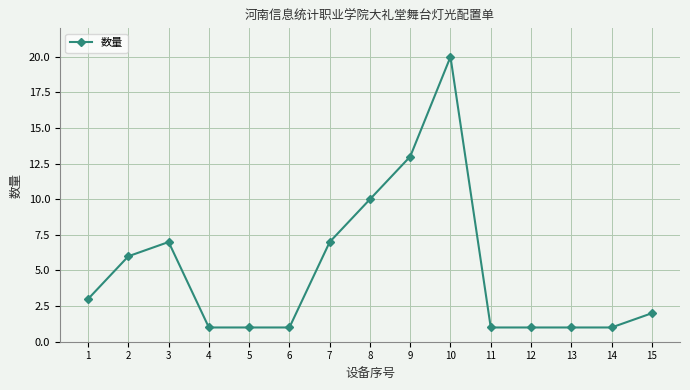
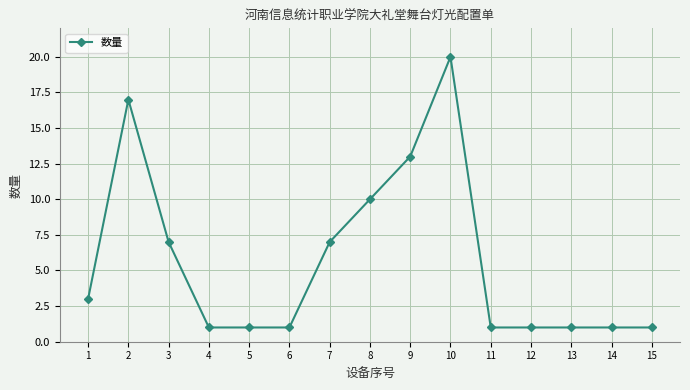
2: 6 -> 17
15: 2 -> 1
